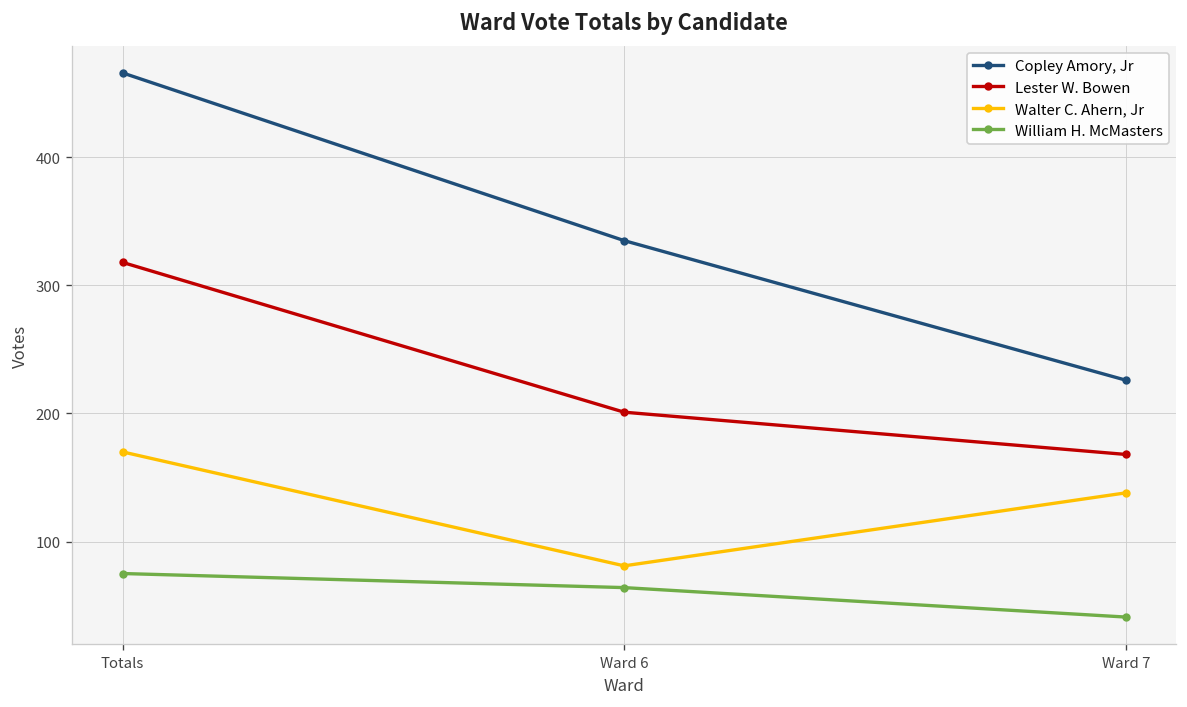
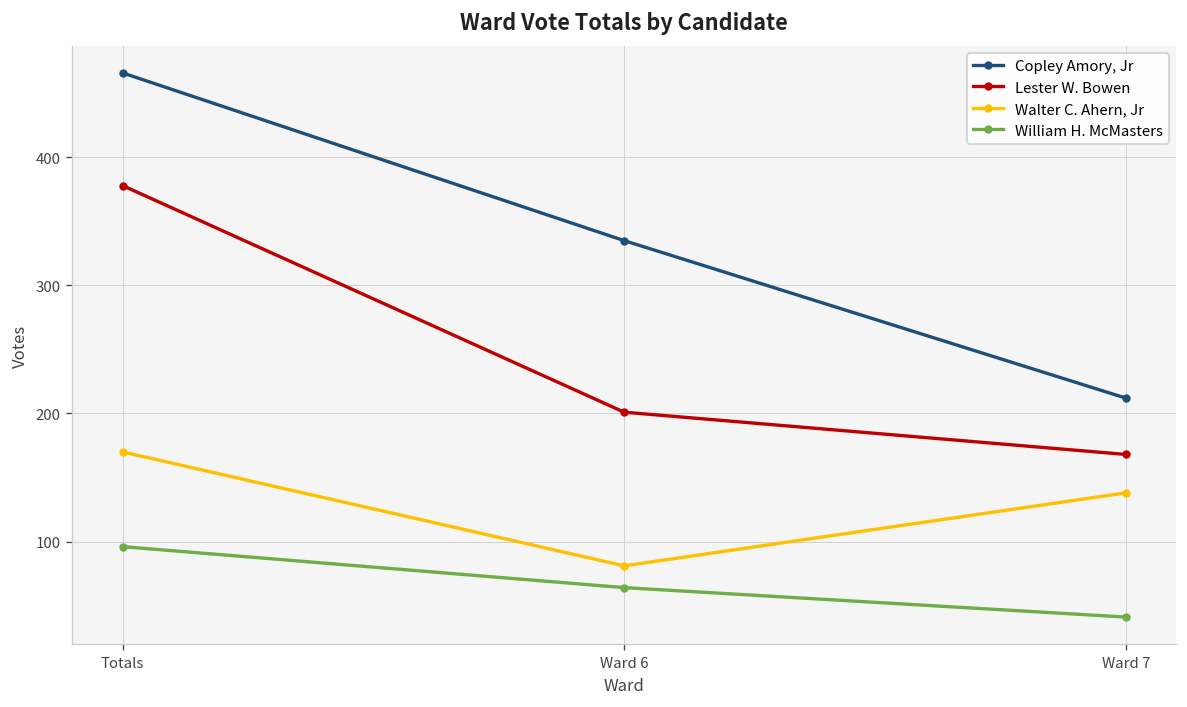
Lester W. Bowen, Totals: 318 -> 378
William H. McMasters, Totals: 75 -> 96
Copley Amory, Jr, Ward 7: 226 -> 212
